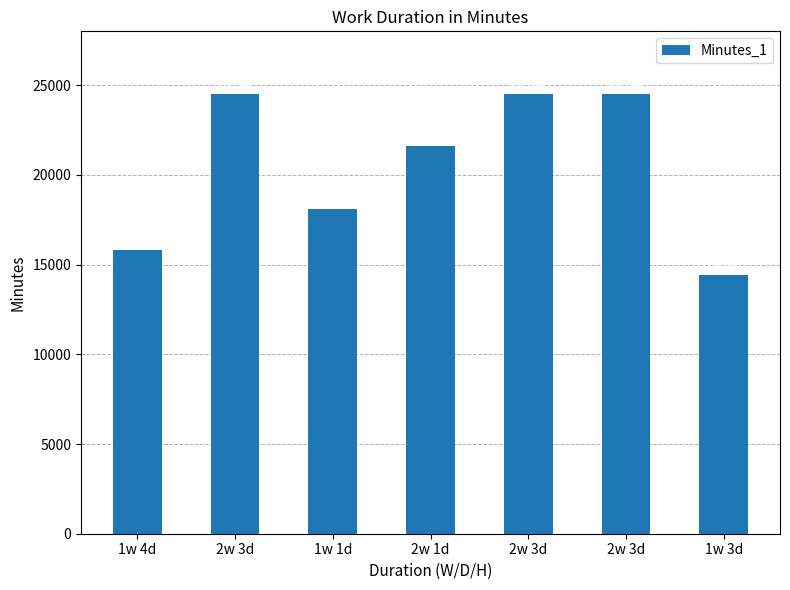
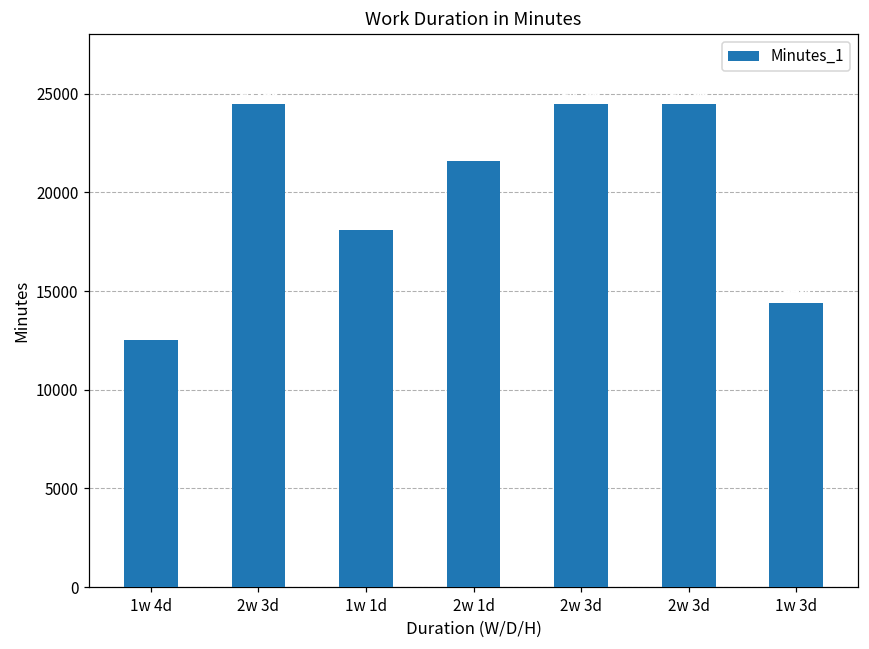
1w 4d: 15800 -> 12500
